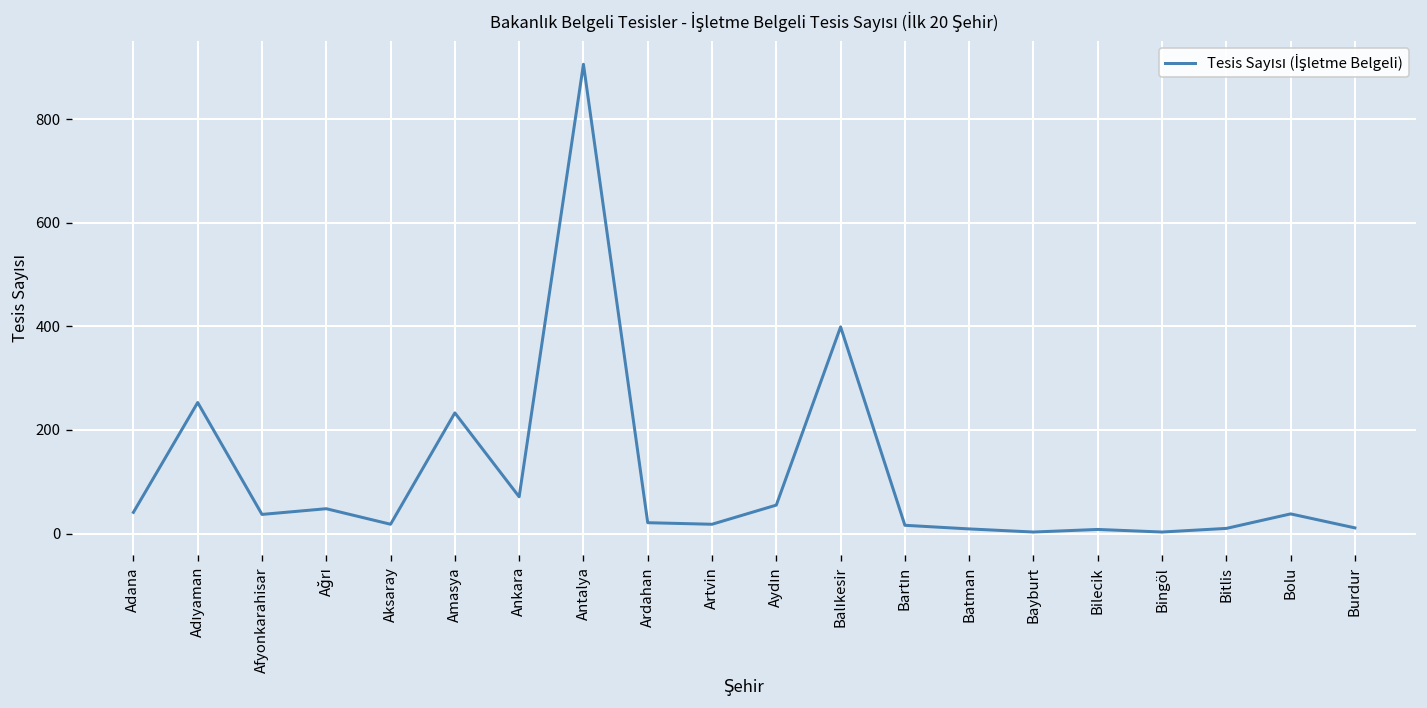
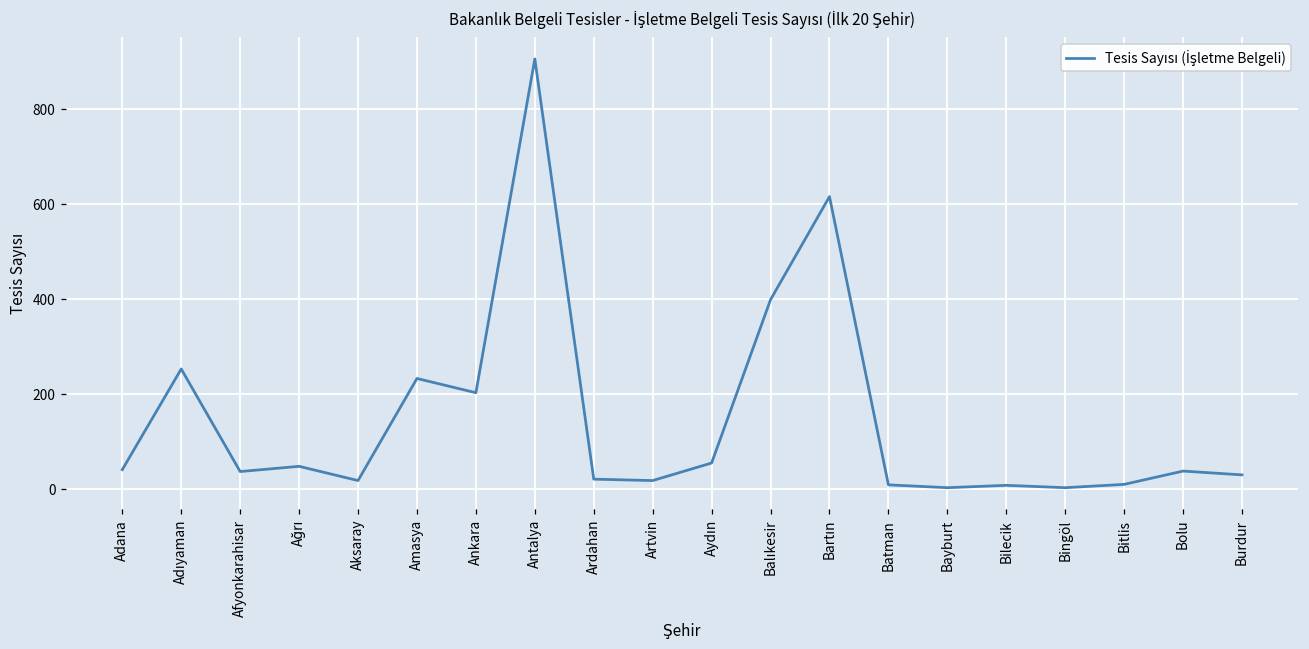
Ankara: 70 -> 200
Bartın: 20 -> 620
Burdur: 10 -> 30
